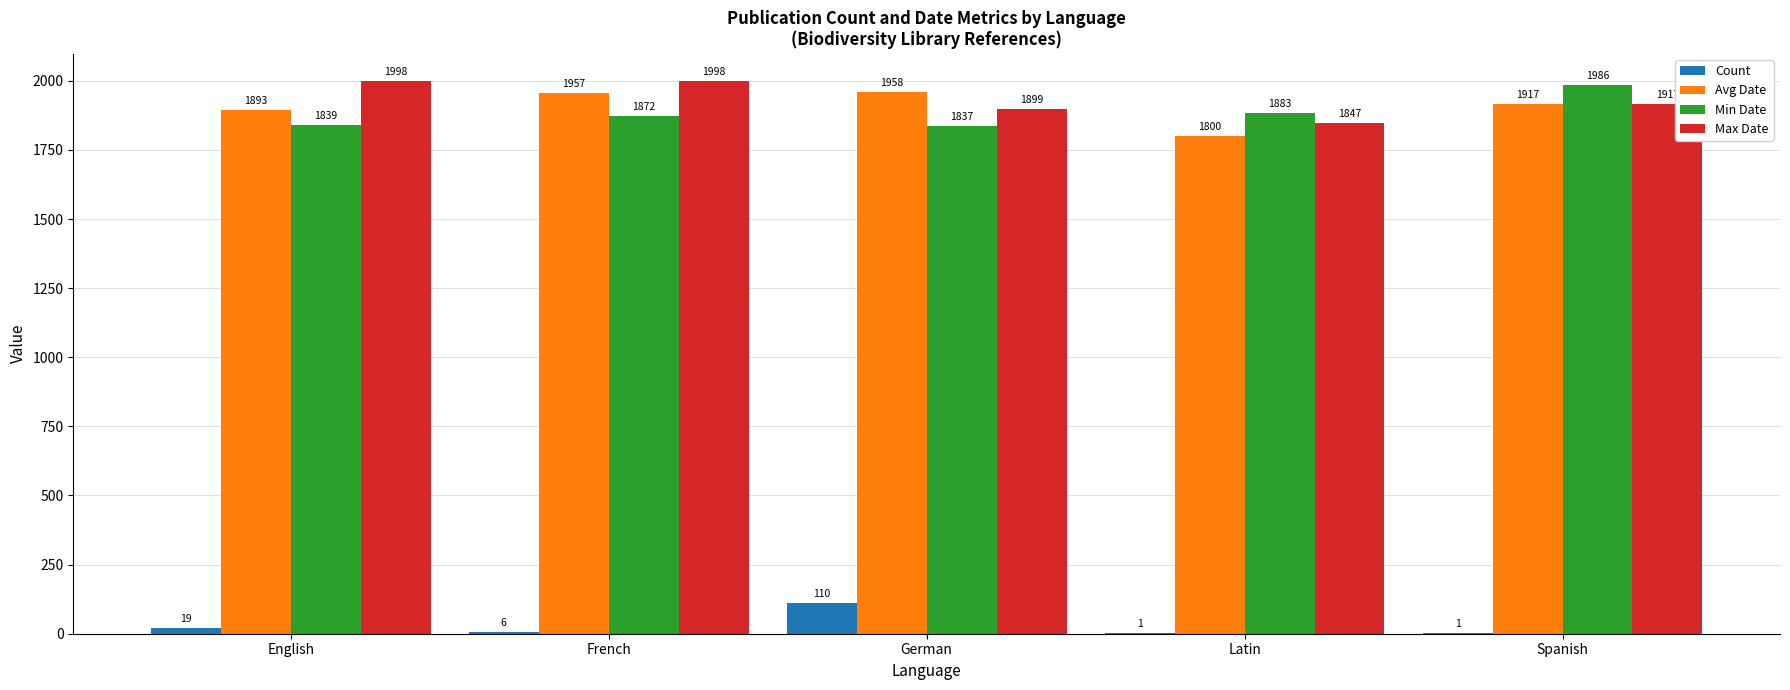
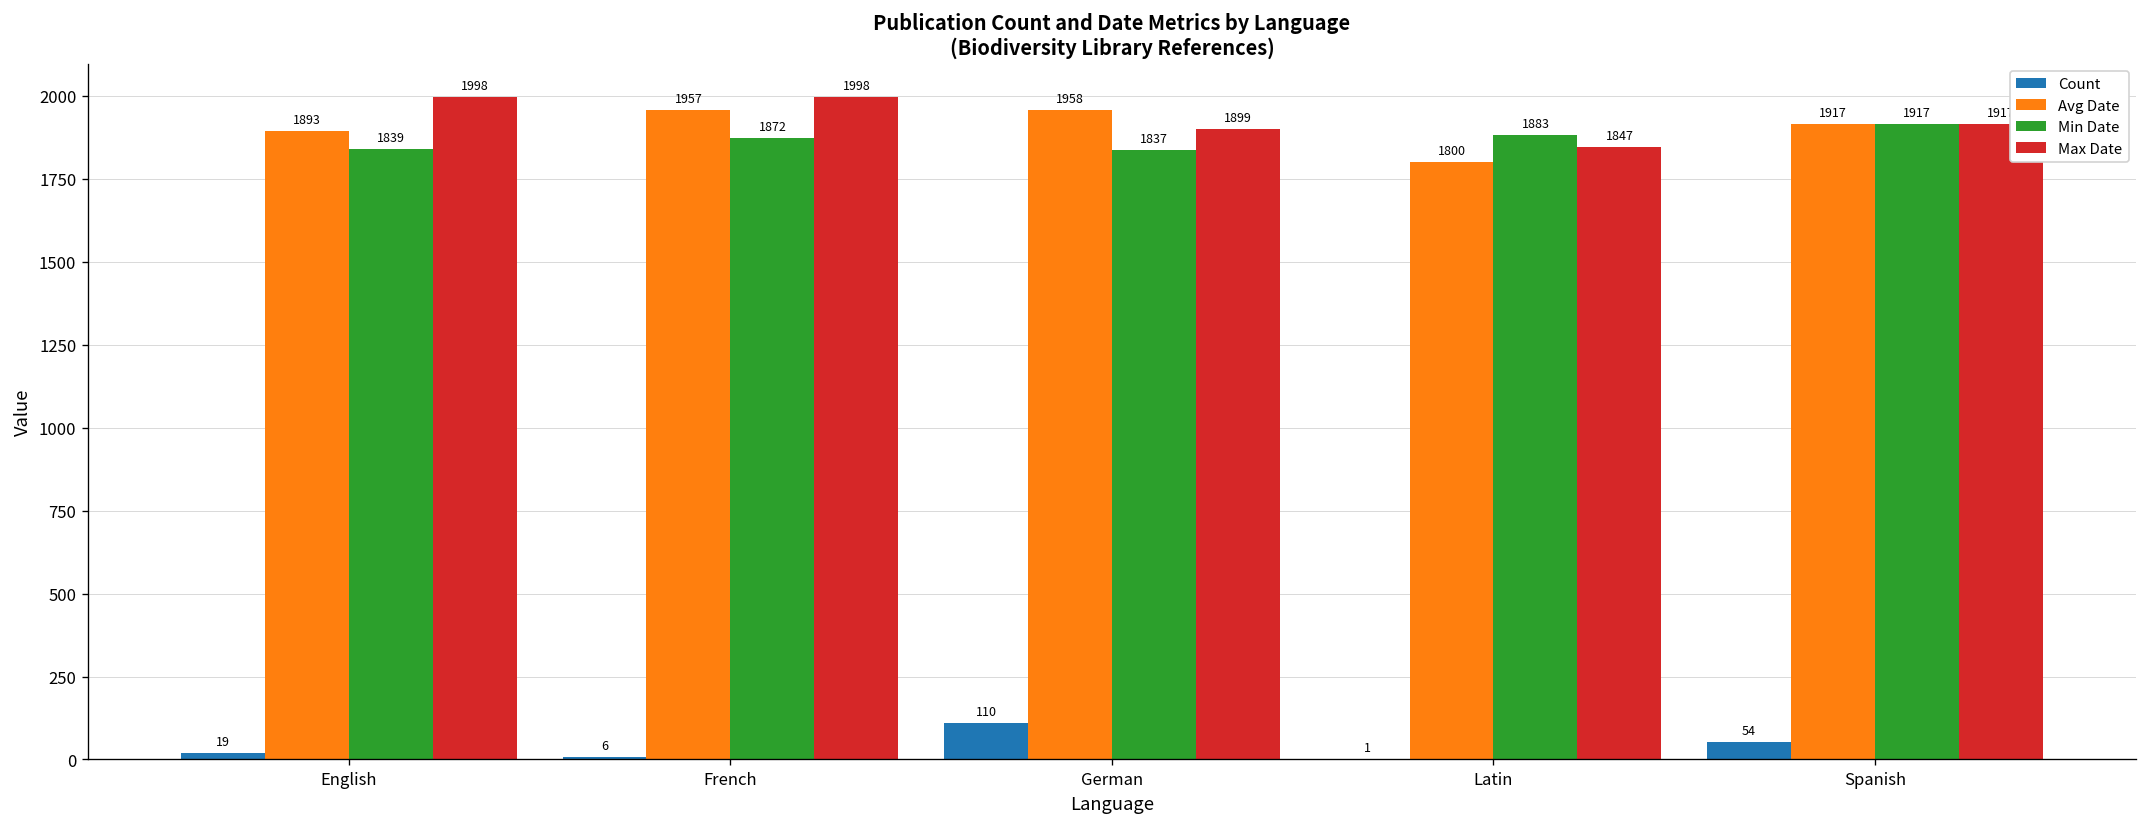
Count, Spanish: 1 -> 54
Min Date, Spanish: 1986 -> 1917
